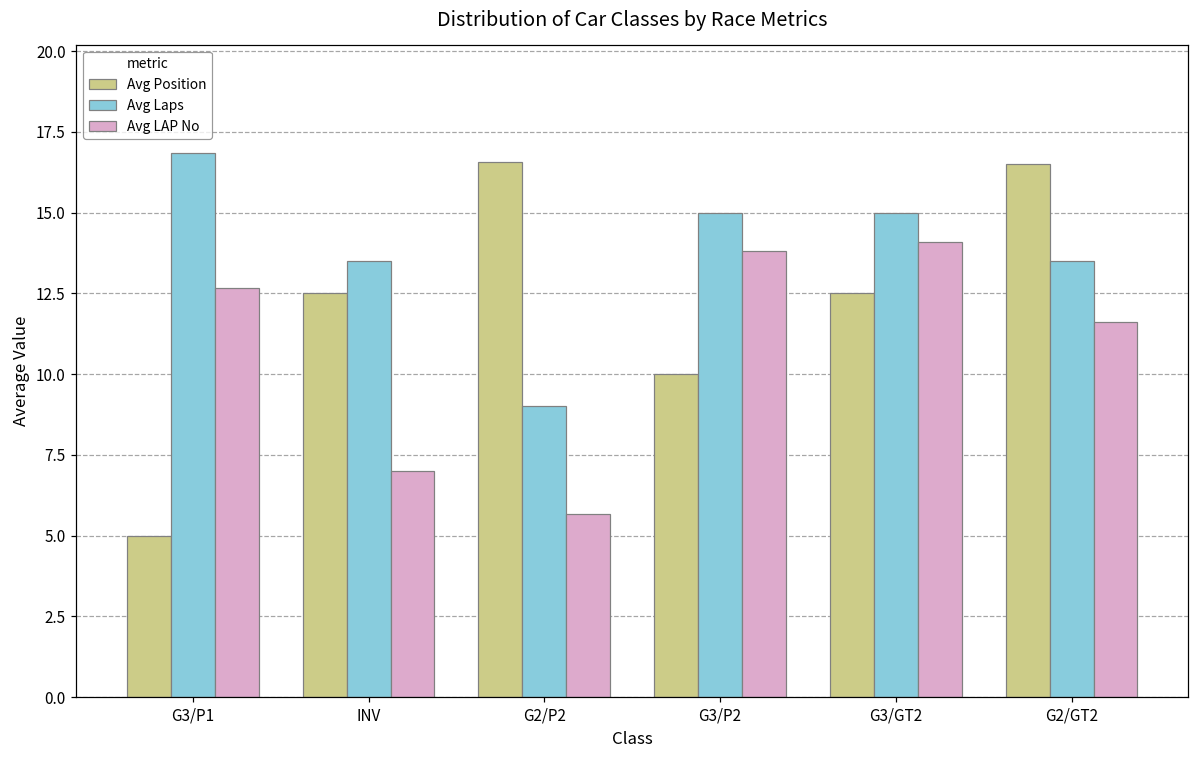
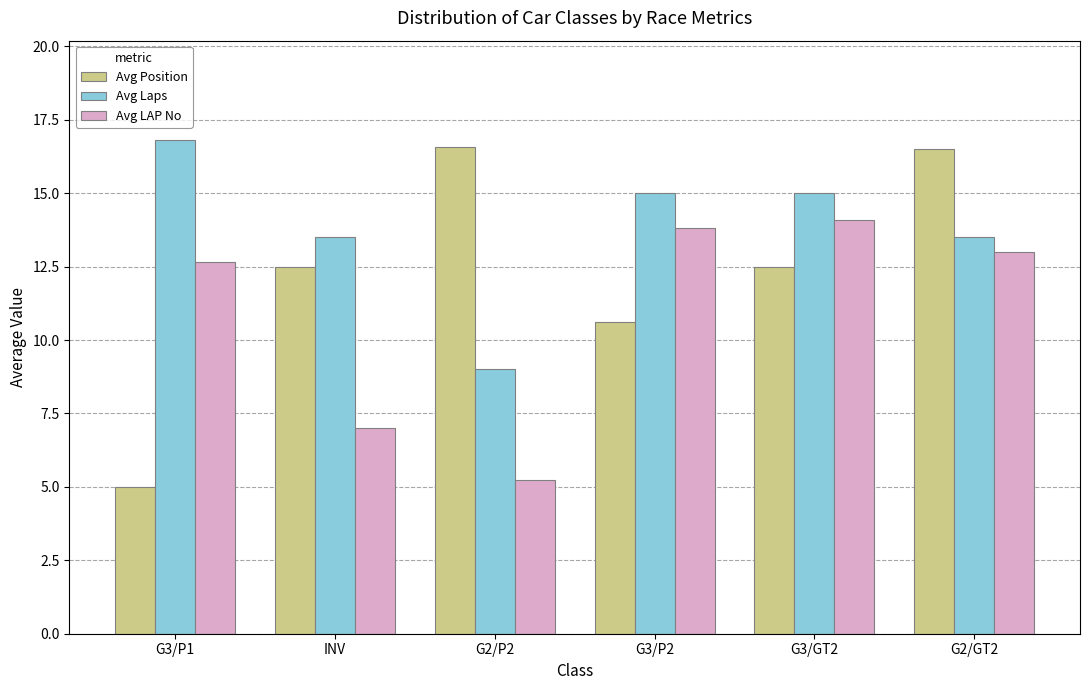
Avg LAP No, G2/P2: 5.7 -> 5.2
Avg Position, G3/P2: 10.0 -> 10.6
Avg LAP No, G2/GT2: 11.6 -> 13.0
